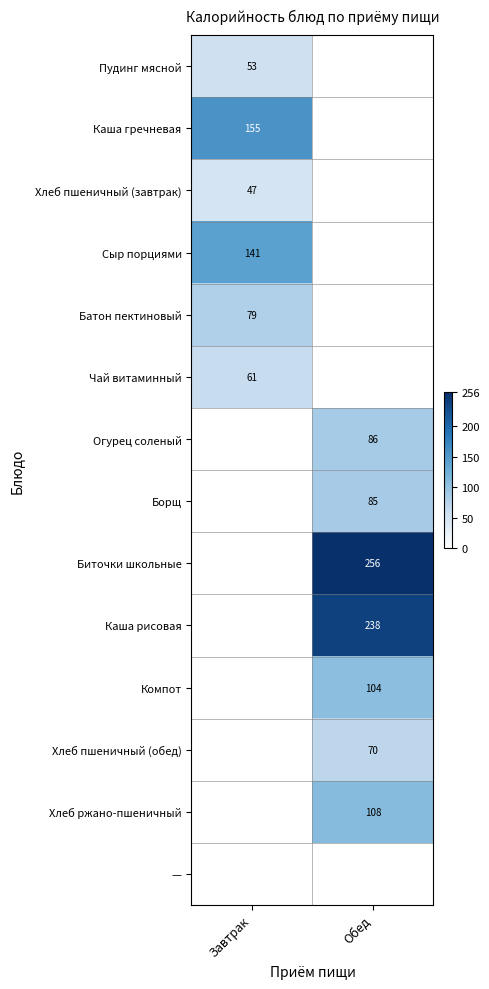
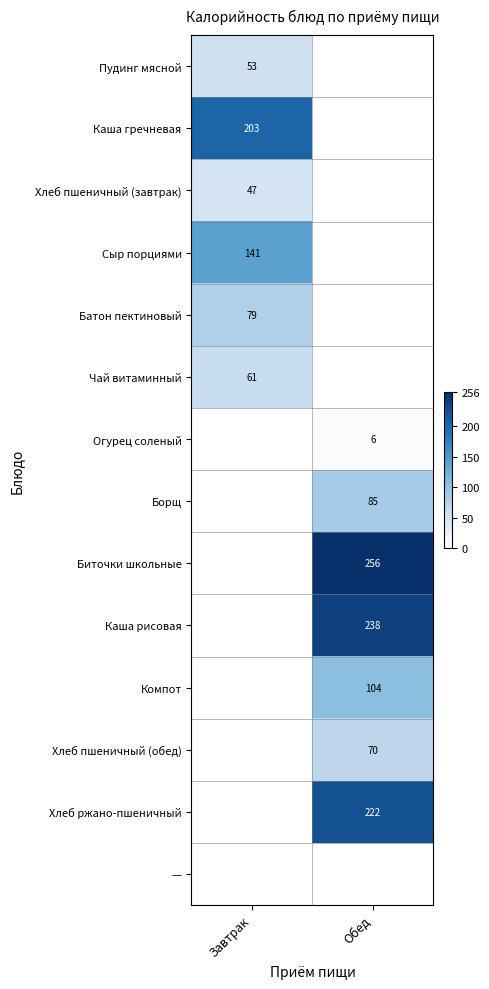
Каша гречневая, Завтрак: 155 -> 203
Огурец соленый, Обед: 86 -> 6
Хлеб ржано-пшеничный, Обед: 108 -> 222
